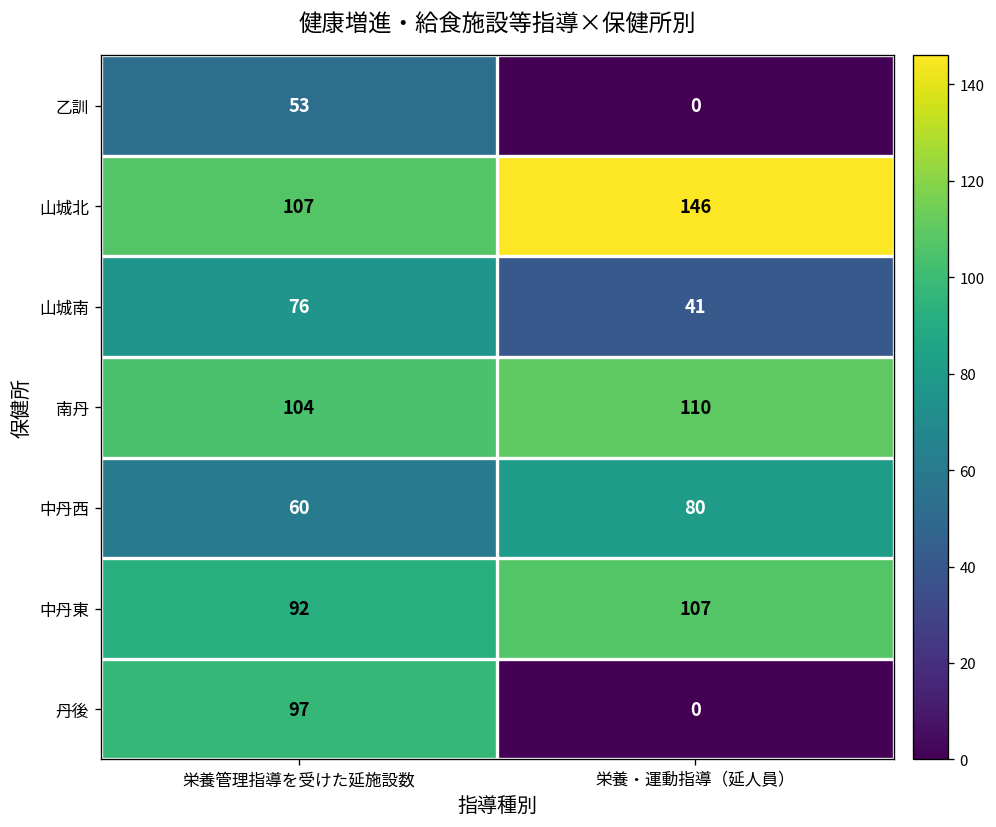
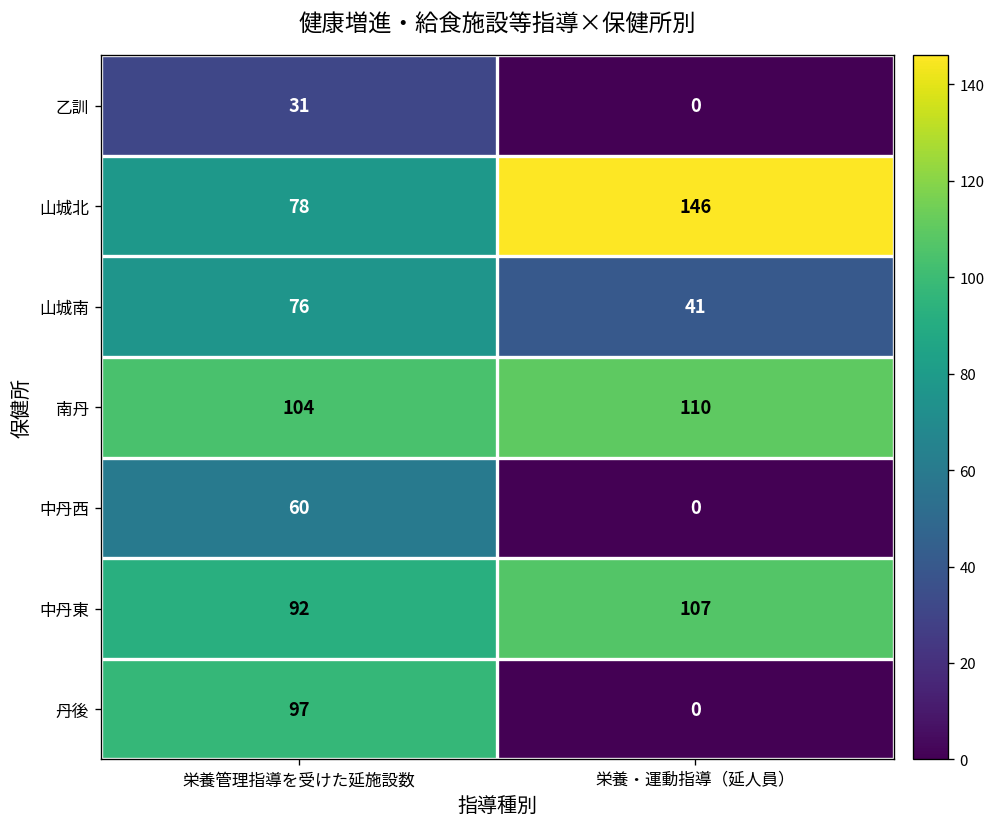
乙訓, 栄養管理指導を受けた延施設数: 53 -> 31
山城北, 栄養管理指導を受けた延施設数: 107 -> 78
中丹西, 栄養・運動指導（延人員）: 80 -> 0
